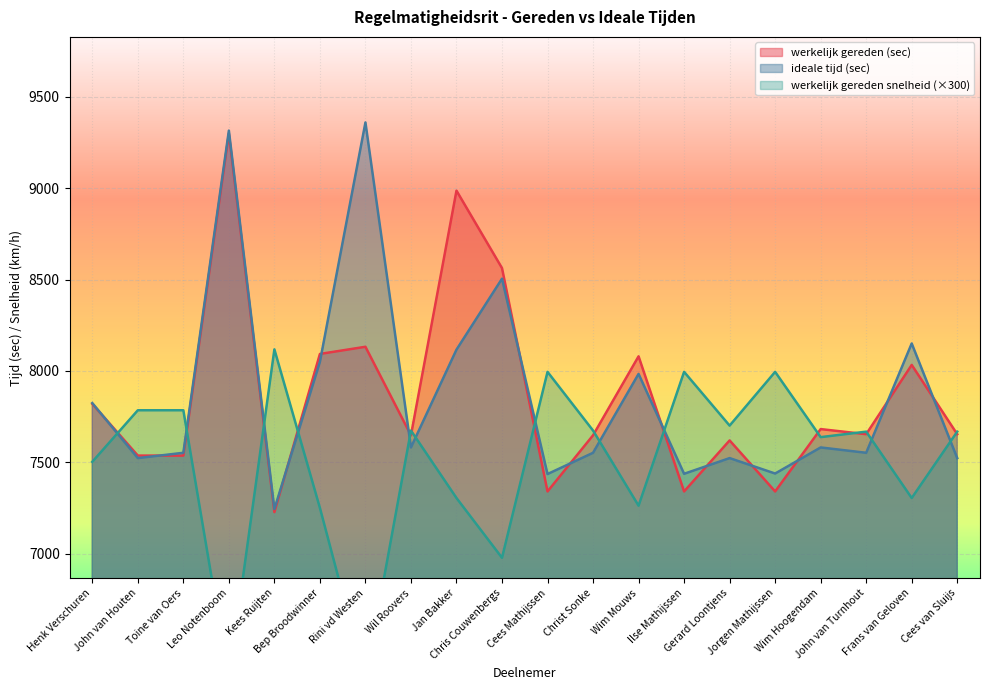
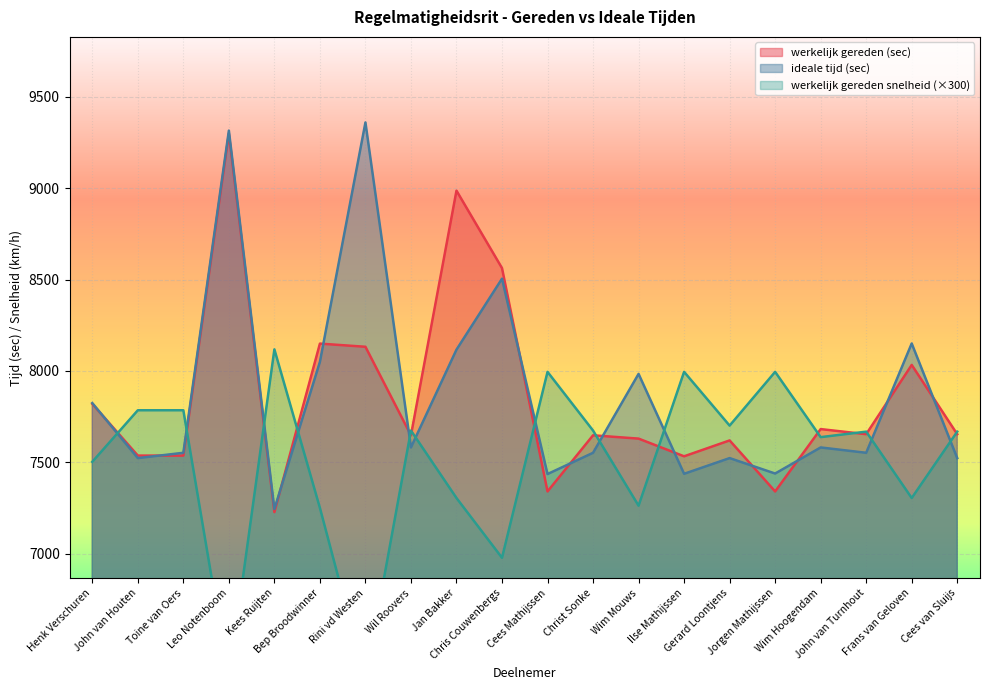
werkelijk gereden (sec), Bep Broodwinner: 8090 -> 8150
werkelijk gereden (sec), Wim Mouws: 8080 -> 7630
werkelijk gereden (sec), Ilse Mathijssen: 7340 -> 7530
